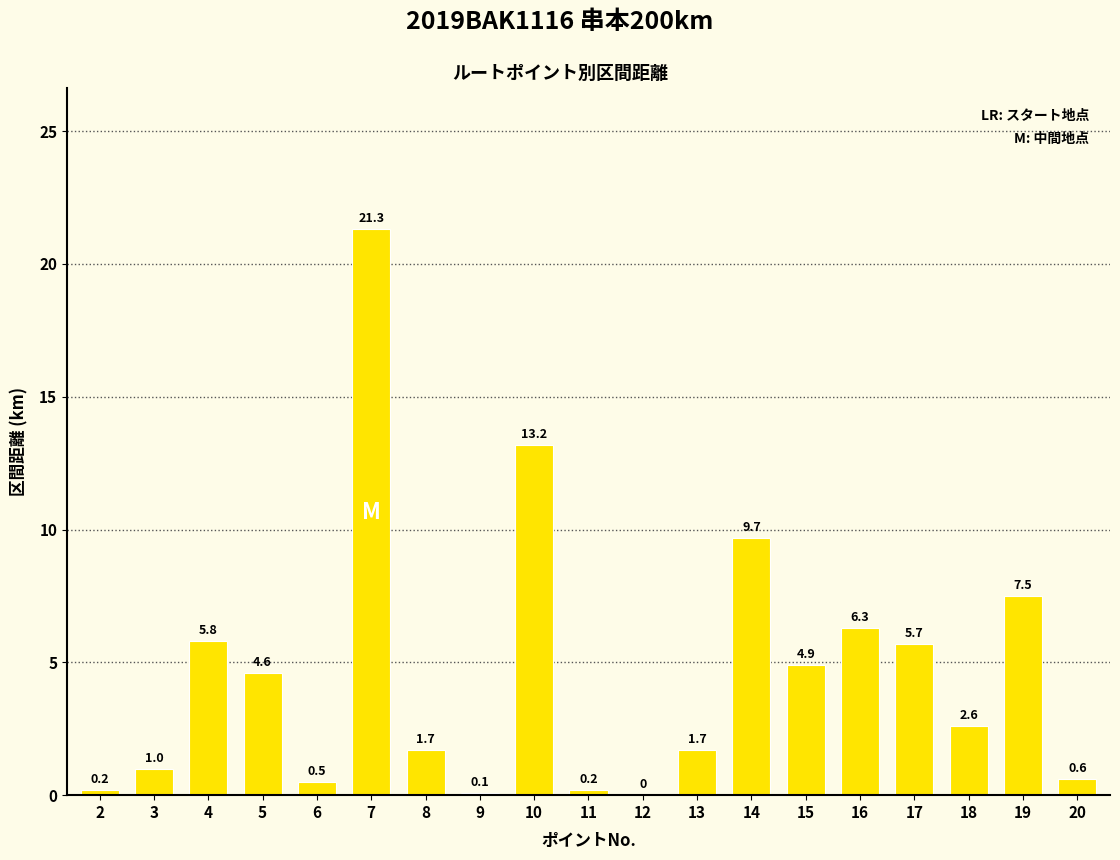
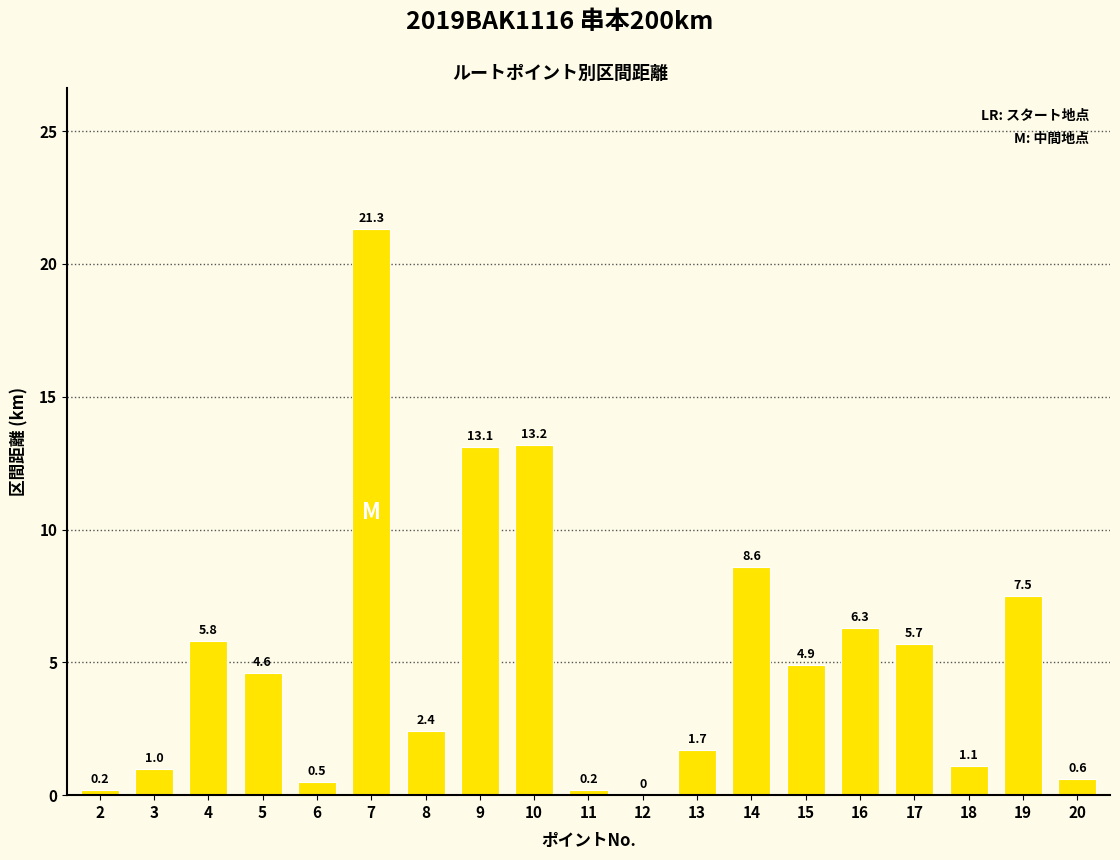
8: 1.7 -> 2.4
9: 0.1 -> 13.1
14: 9.7 -> 8.6
18: 2.6 -> 1.1
